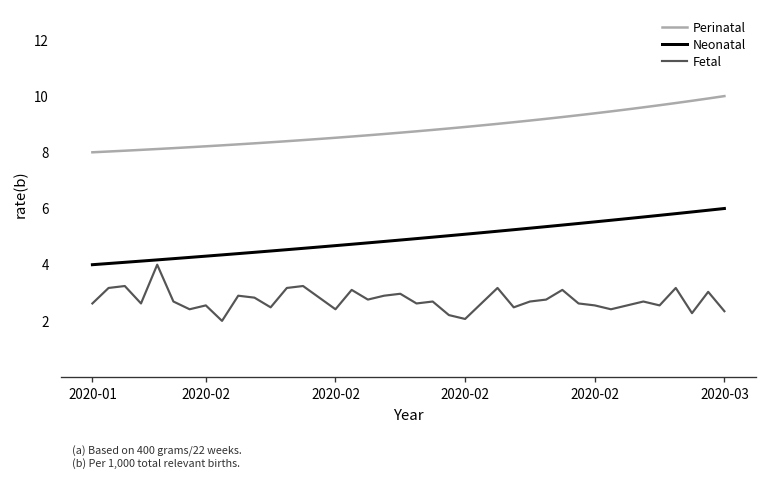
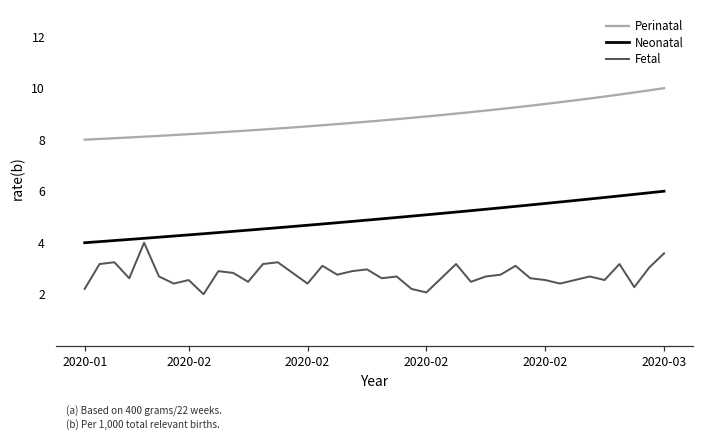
Fetal, 2020-01: 2.6 -> 2.2
Fetal, 2020-03: 2.3 -> 3.6
